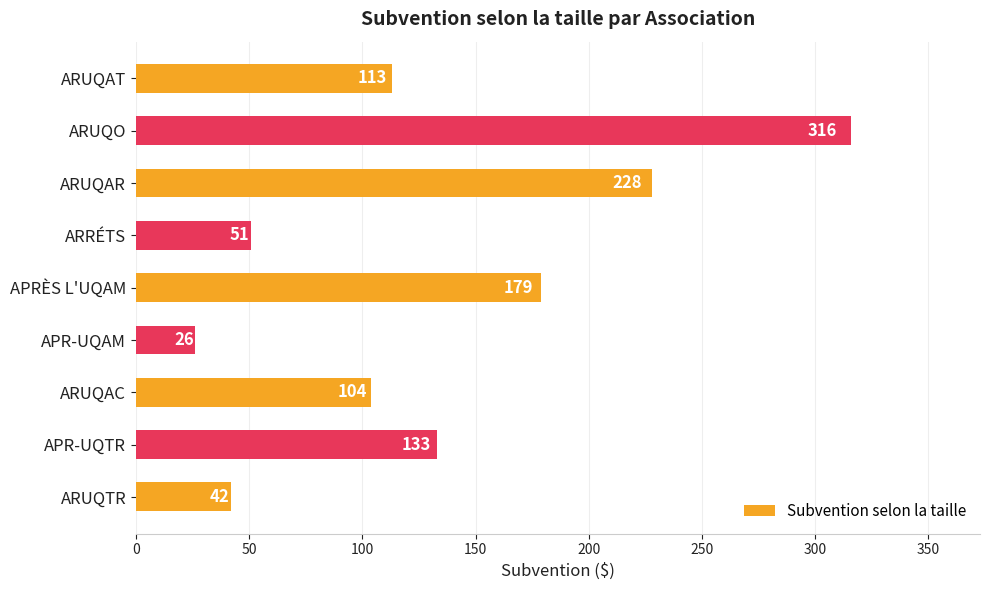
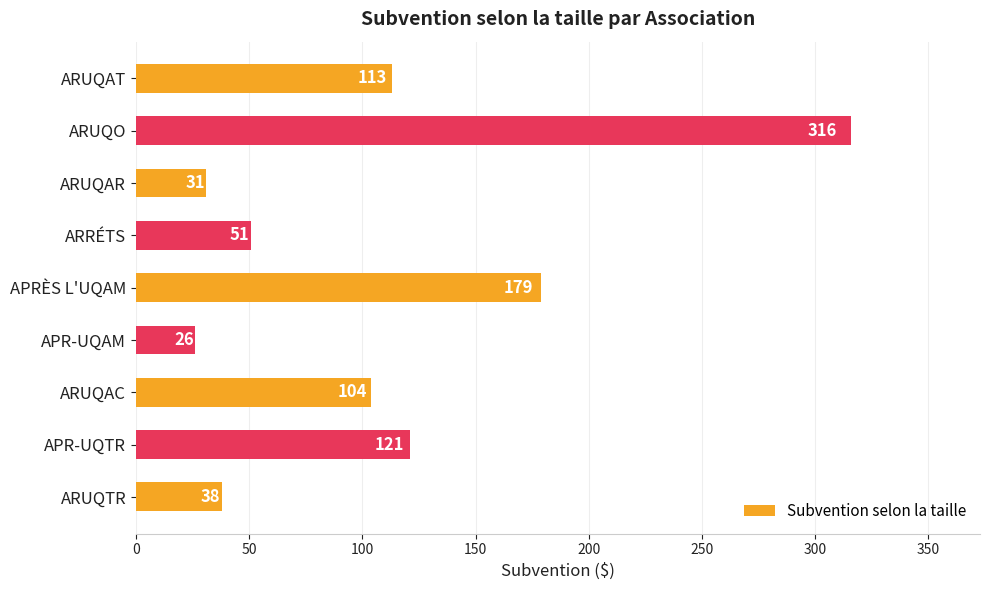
ARUQAR: 228 -> 31
APR-UQTR: 133 -> 121
ARUQTR: 42 -> 38
